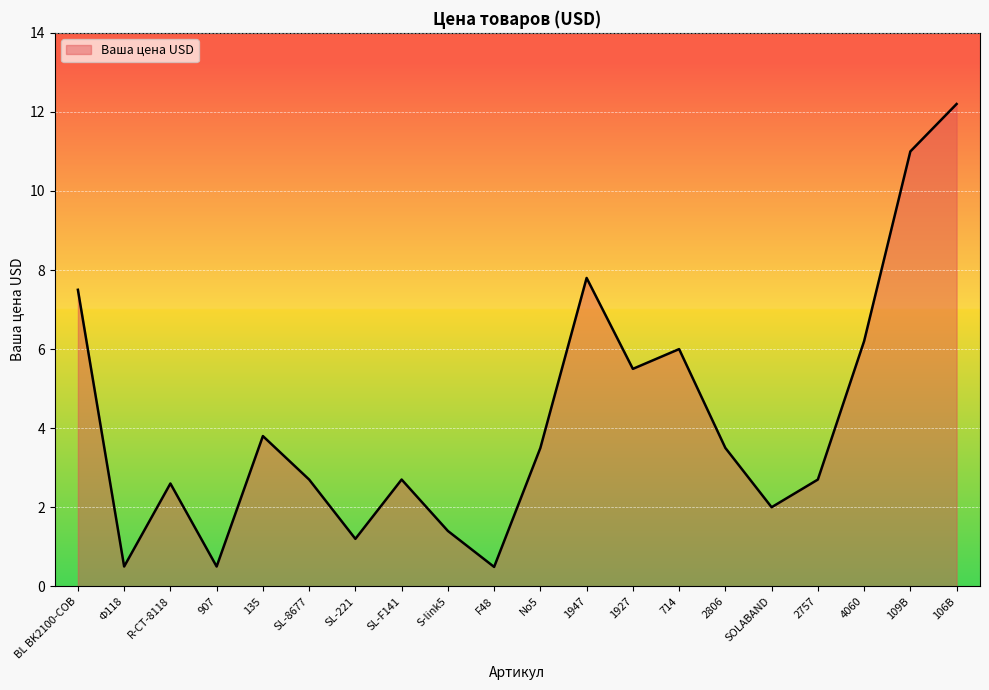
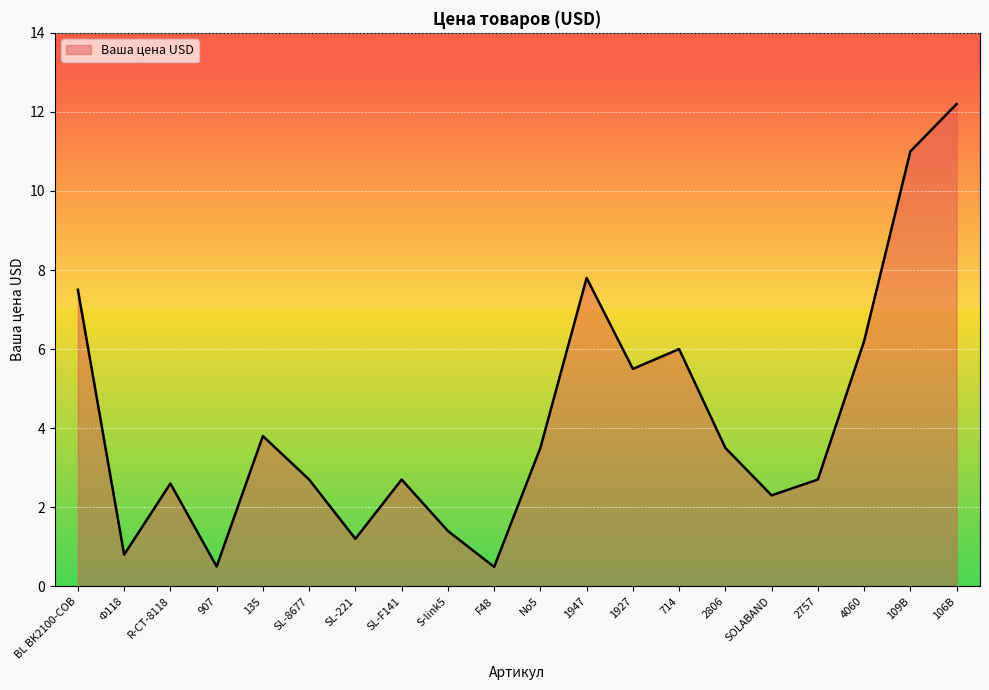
Ф118: 0.5 -> 0.8
SOLABAND: 2.0 -> 2.3
